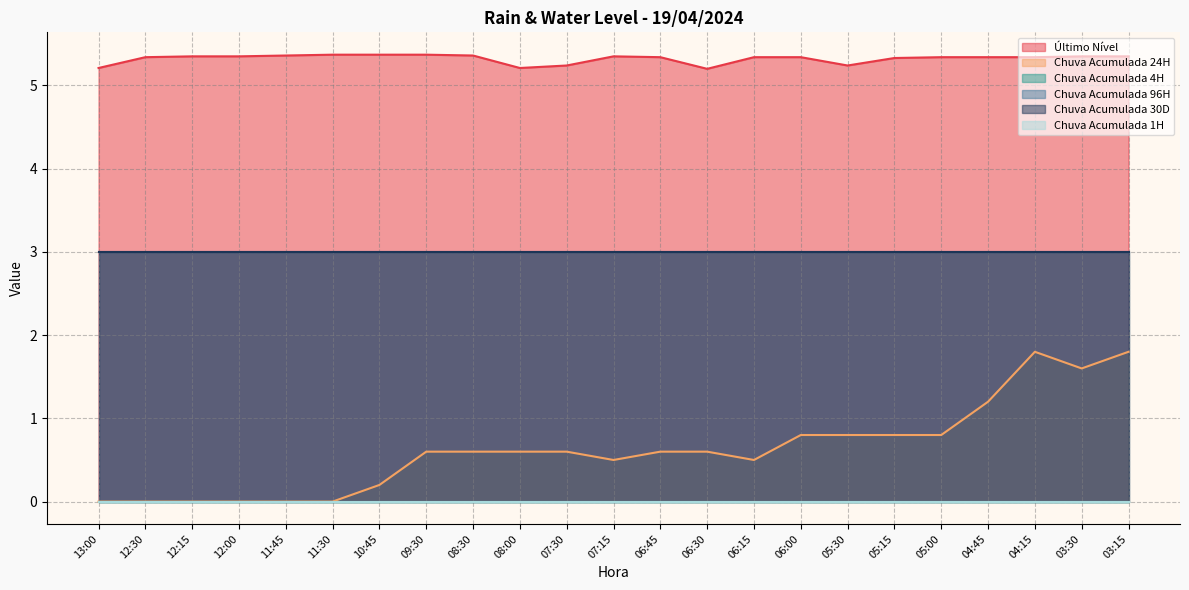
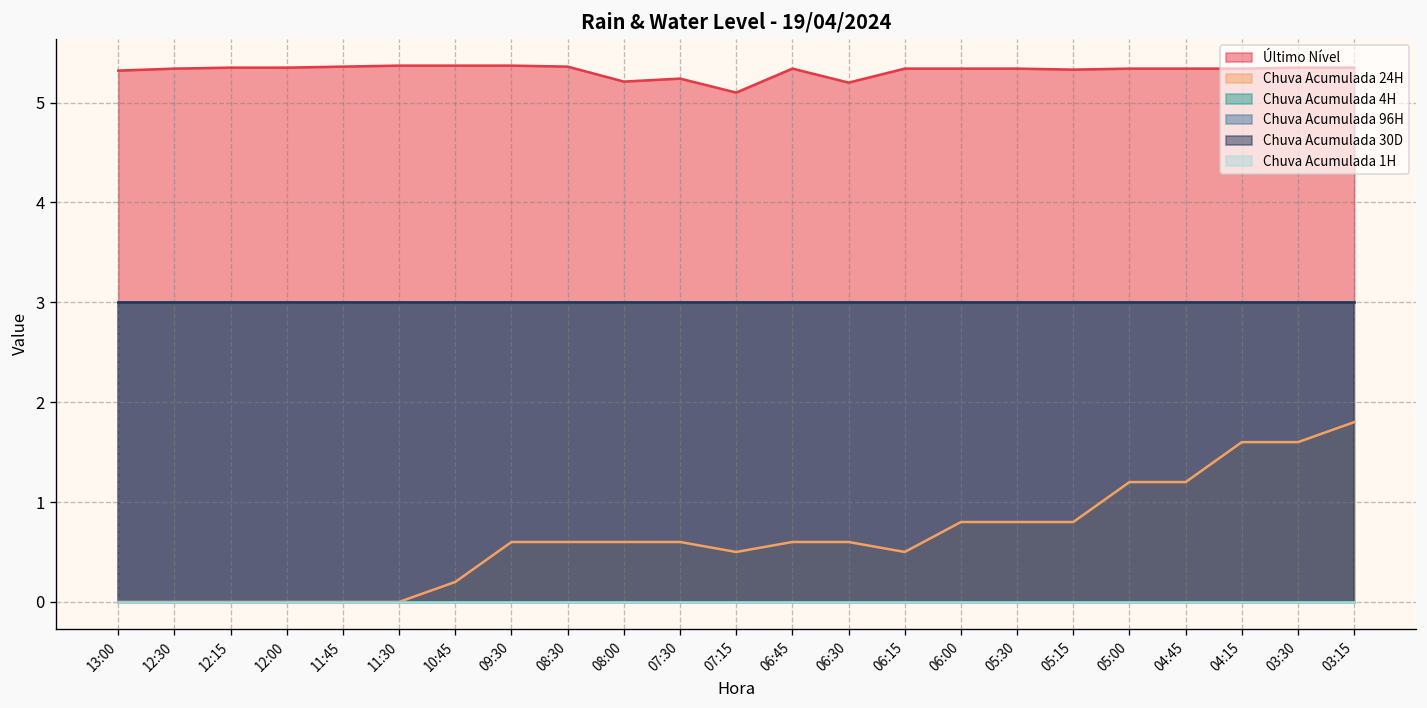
Último Nível, 13:00: 5.2 -> 5.3
Último Nível, 07:15: 5.4 -> 5.1
Último Nível, 05:30: 5.2 -> 5.3
Chuva Acumulada 24H, 05:00: 0.8 -> 1.2
Chuva Acumulada 24H, 04:15: 1.8 -> 1.6
